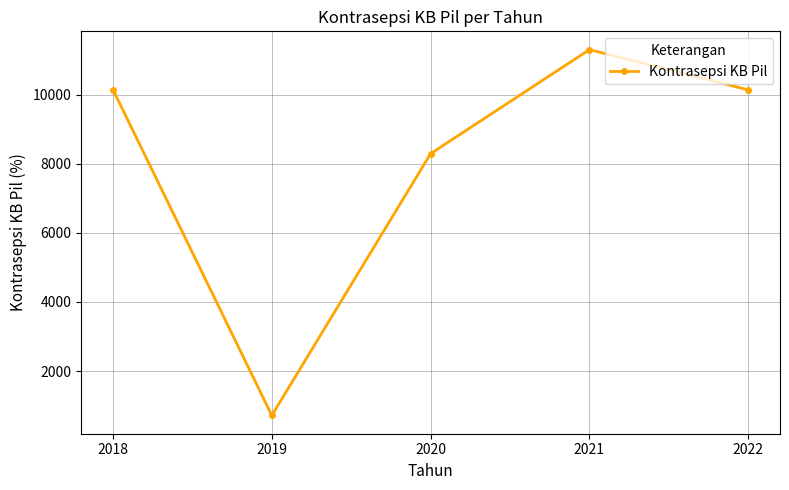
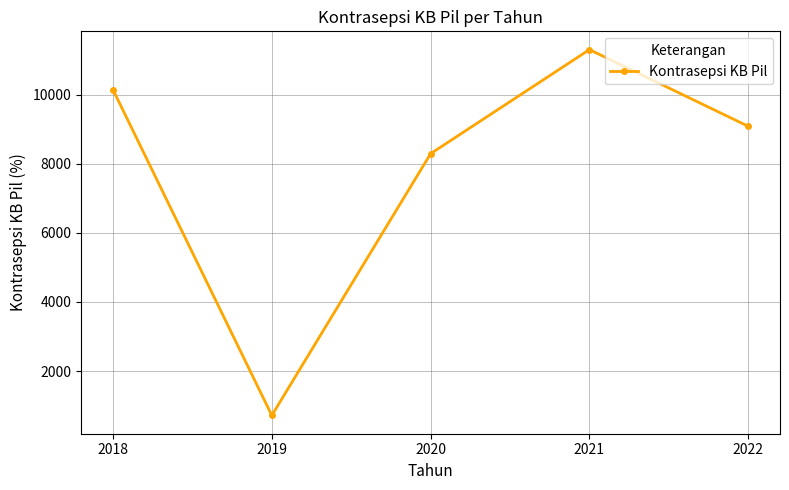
2022: 10100 -> 9100
